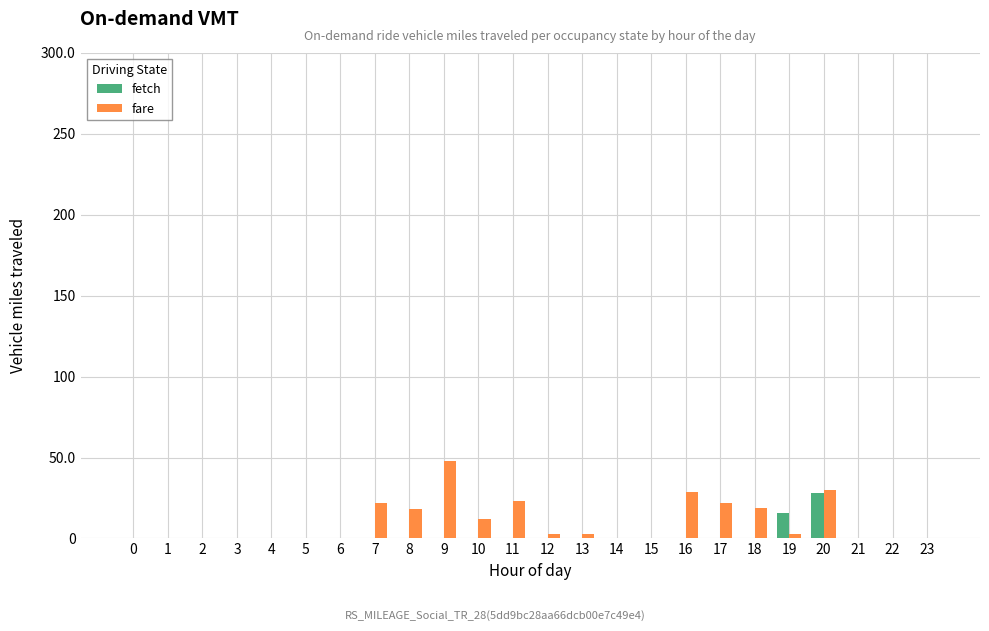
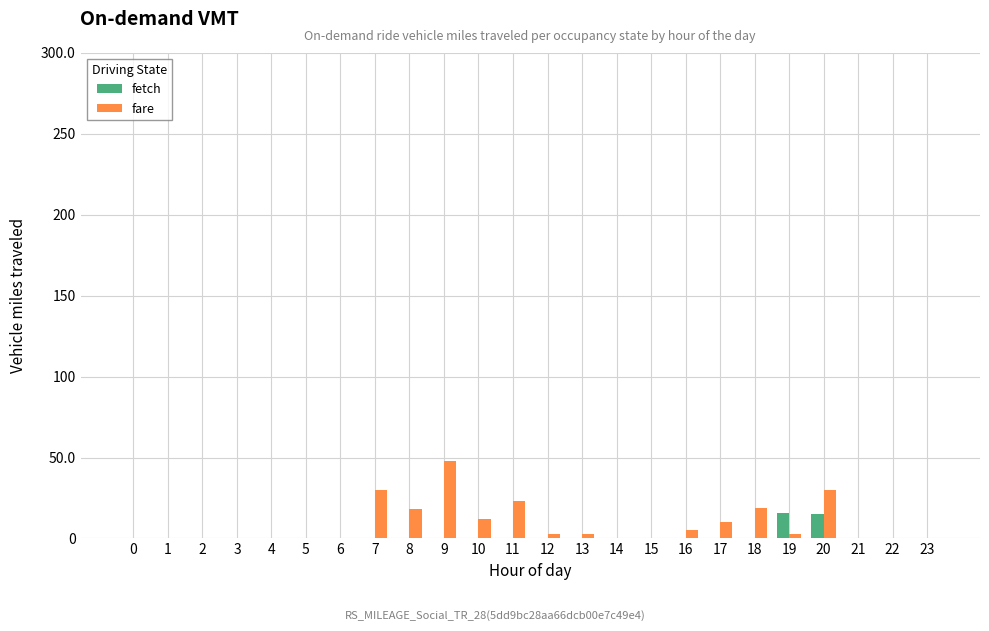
fare, 7: 22 -> 30
fare, 16: 29 -> 5
fare, 17: 22 -> 10
fetch, 20: 28 -> 15
